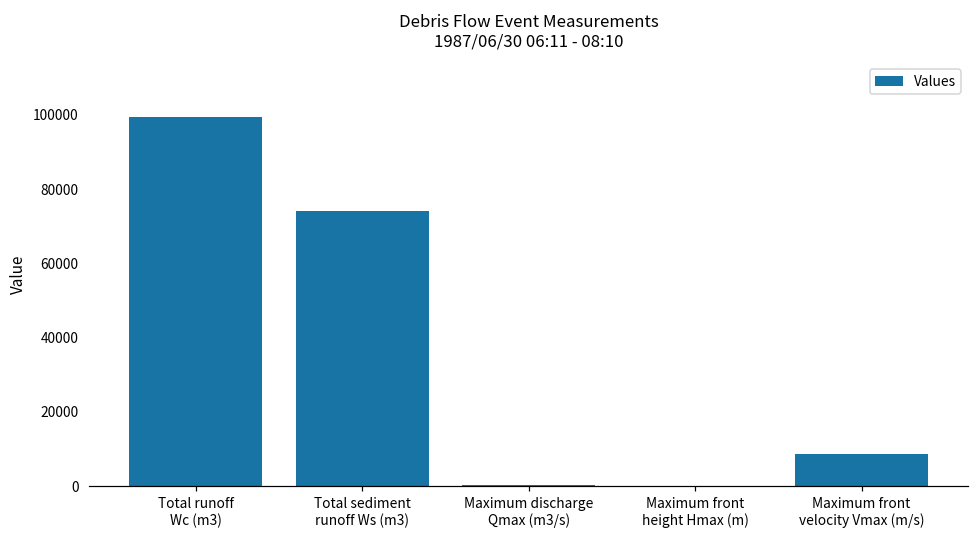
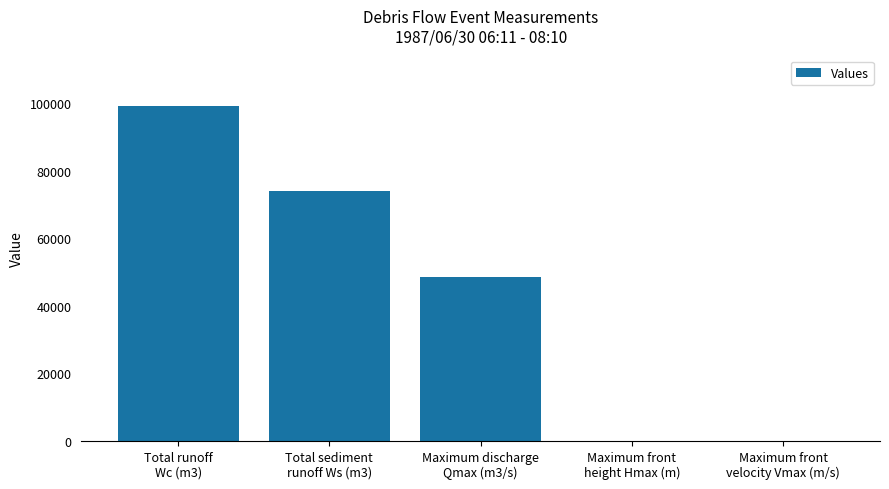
Maximum discharge Qmax (m3/s): 0 -> 49000
Maximum front velocity Vmax (m/s): 9000 -> 0
